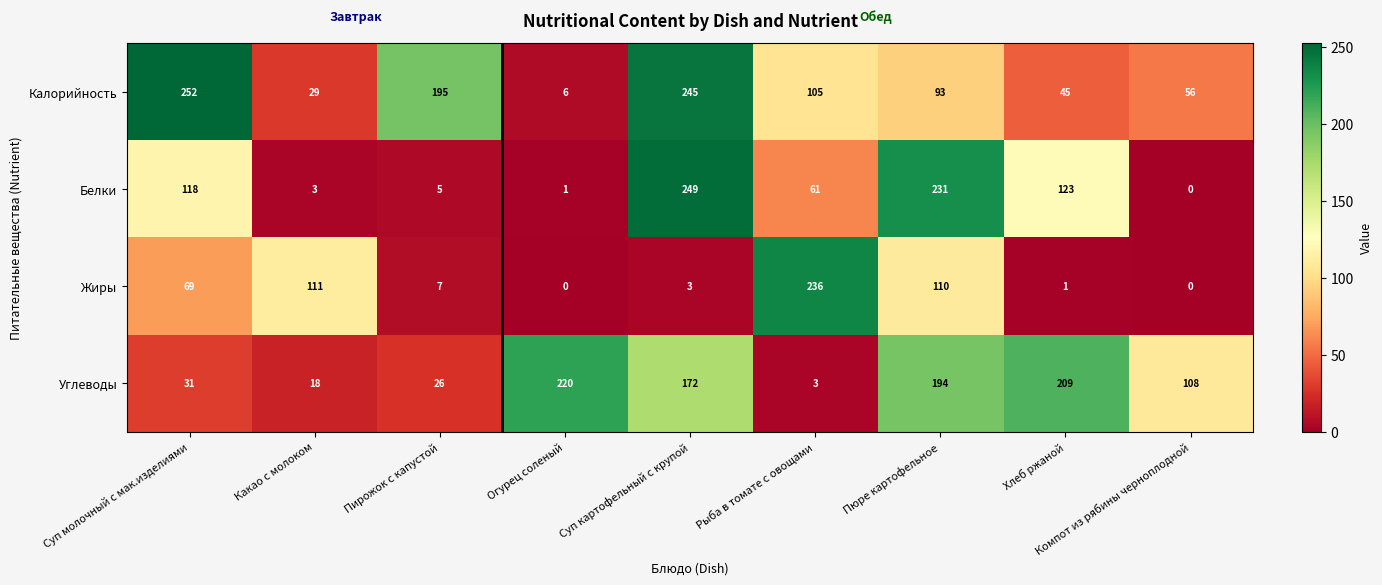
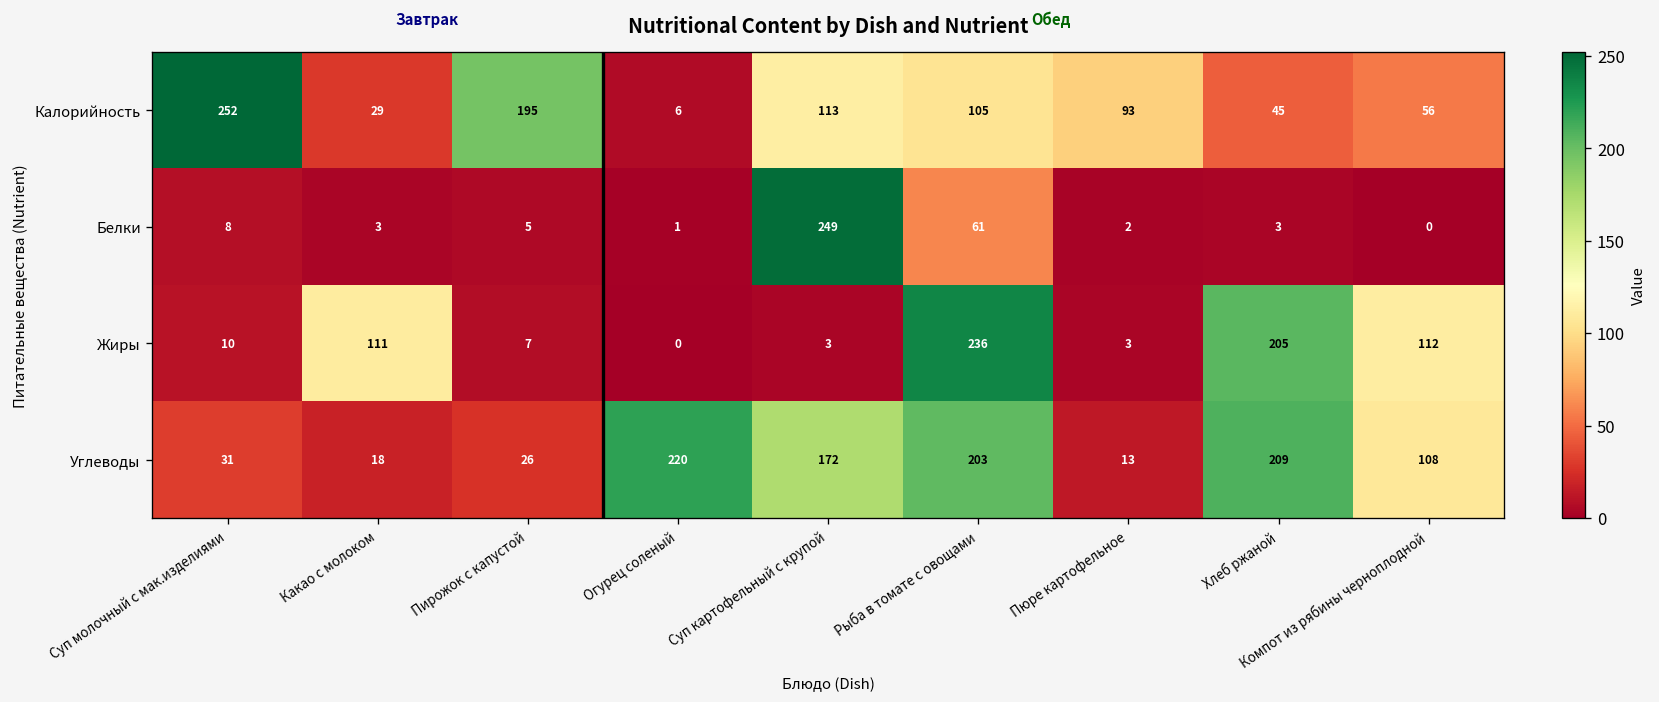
Калорийность, Суп картофельный с крупой: 245 -> 113
Белки, Суп молочный с мак.изделиями: 118 -> 8
Белки, Пюре картофельное: 231 -> 2
Белки, Хлеб ржаной: 123 -> 3
Жиры, Суп молочный с мак.изделиями: 69 -> 10
Жиры, Пюре картофельное: 110 -> 3
Жиры, Хлеб ржаной: 1 -> 205
Жиры, Компот из рябины черноплодной: 0 -> 112
Углеводы, Рыба в томате с овощами: 3 -> 203
Углеводы, Пюре картофельное: 194 -> 13
